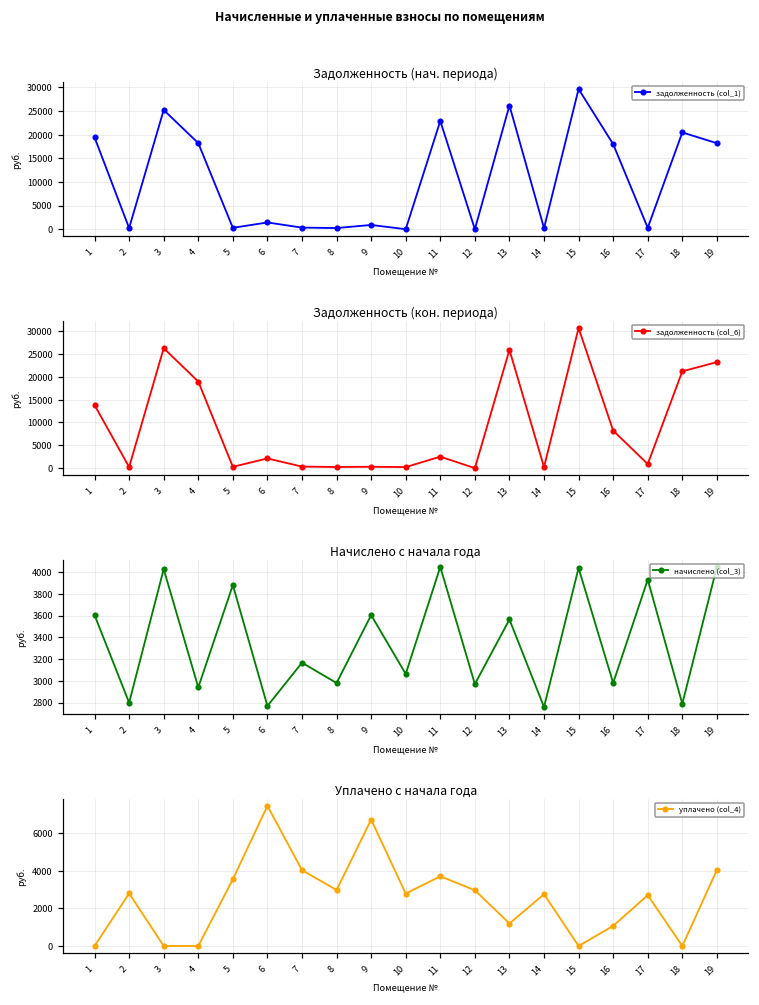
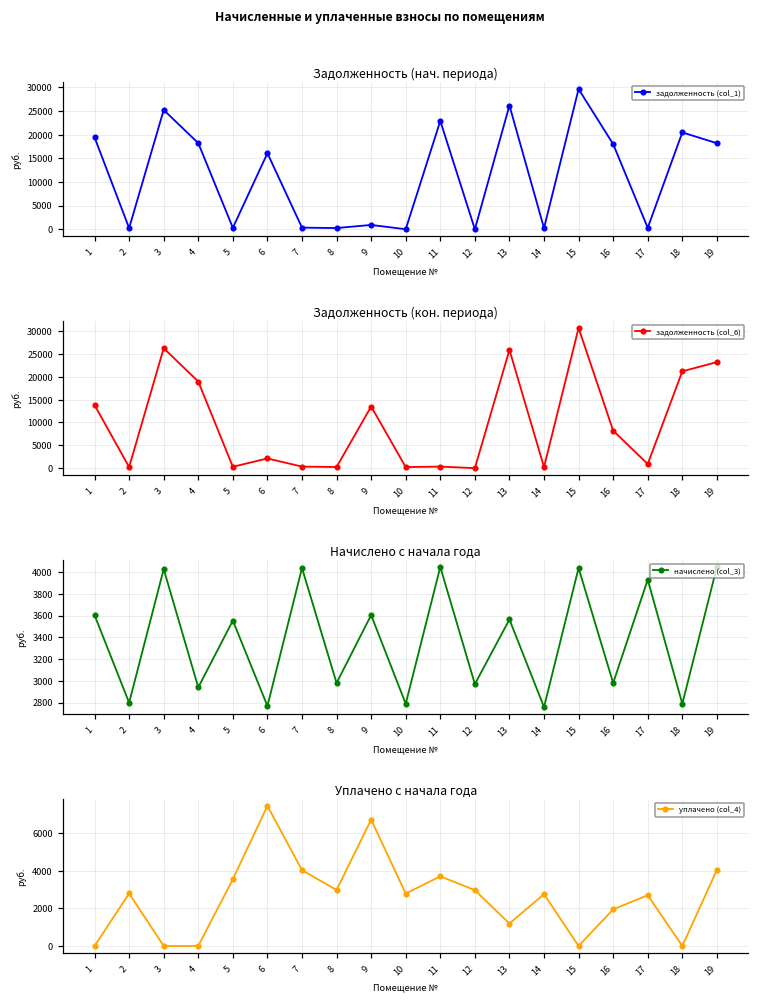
Задолженность (нач. периода), 6: 1000 -> 16000
Задолженность (кон. периода), 9: 0 -> 13000
Задолженность (кон. периода), 11: 3000 -> 0
Начислено с начала года, 5: 3900 -> 3600
Начислено с начала года, 7: 3200 -> 4000
Начислено с начала года, 10: 3100 -> 2800
Уплачено с начала года, 16: 1100 -> 1900
